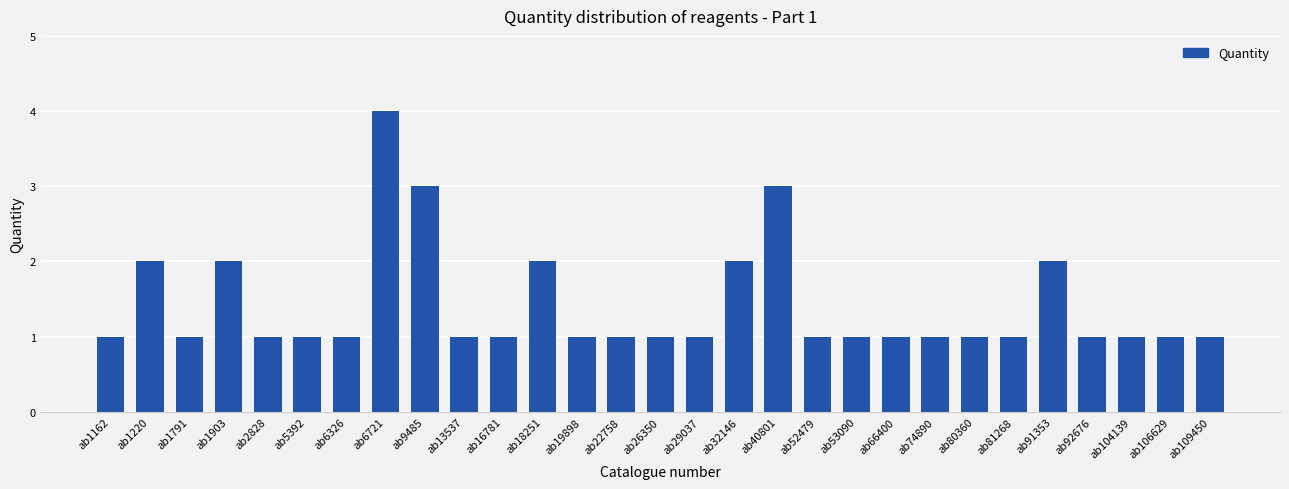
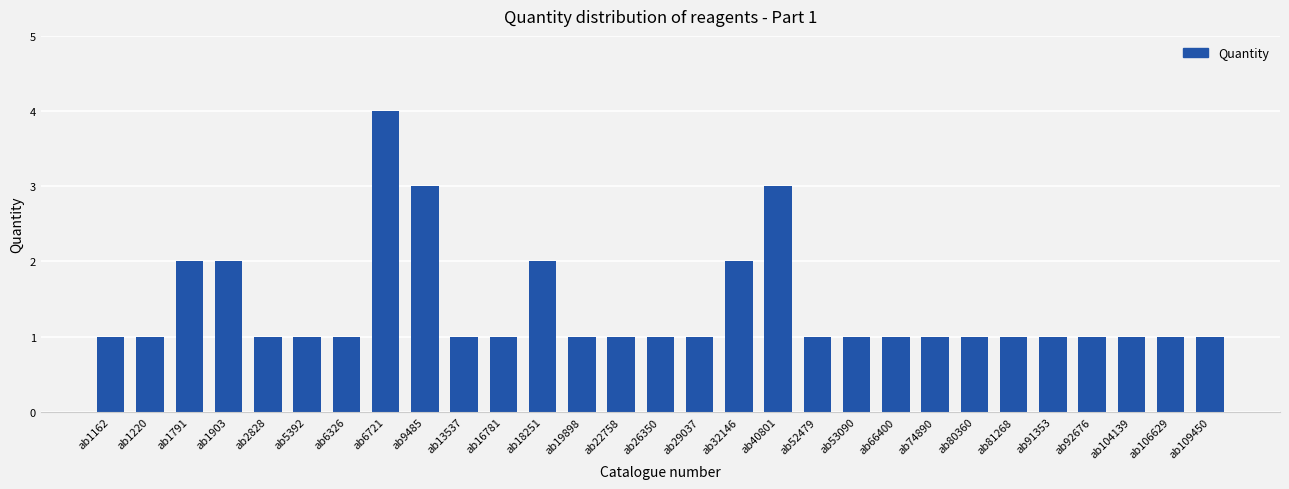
ab1220: 2 -> 1
ab1791: 1 -> 2
ab91353: 2 -> 1
